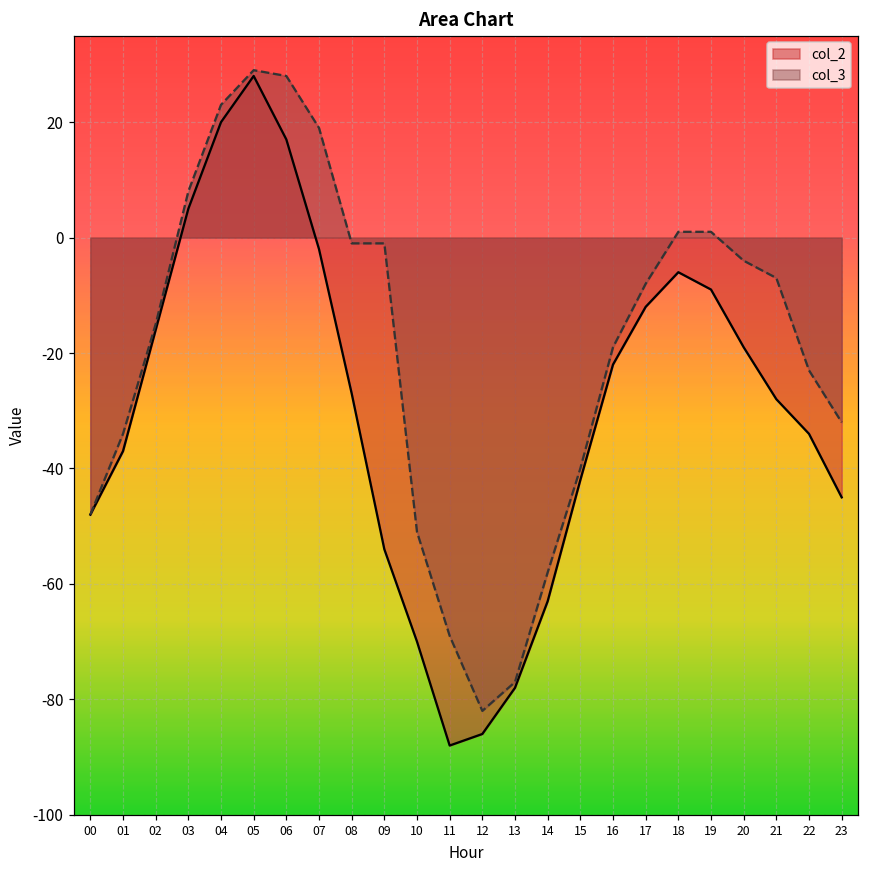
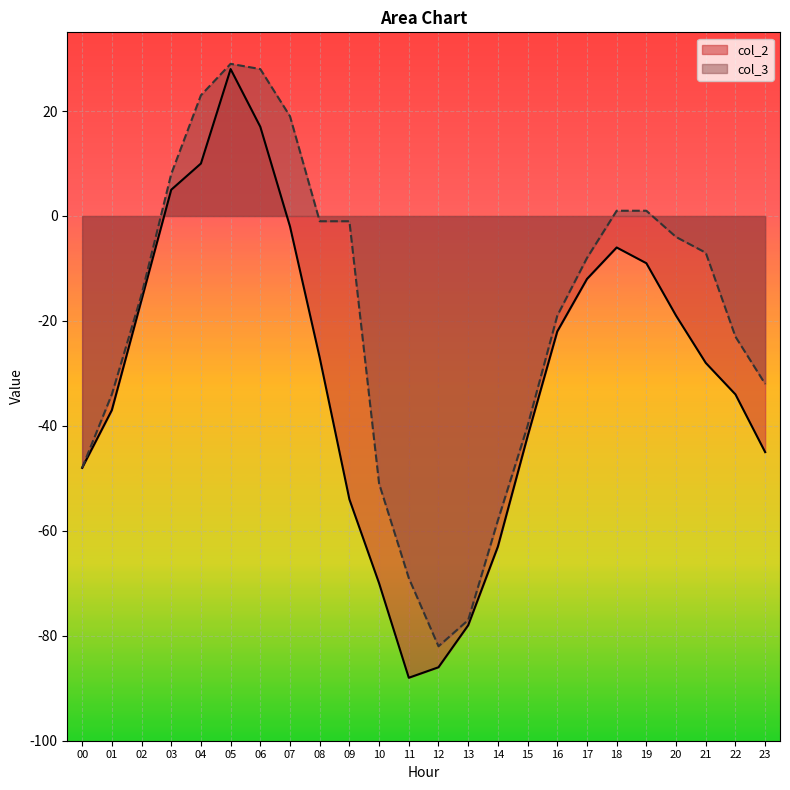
col_2, 04: 20 -> 10
